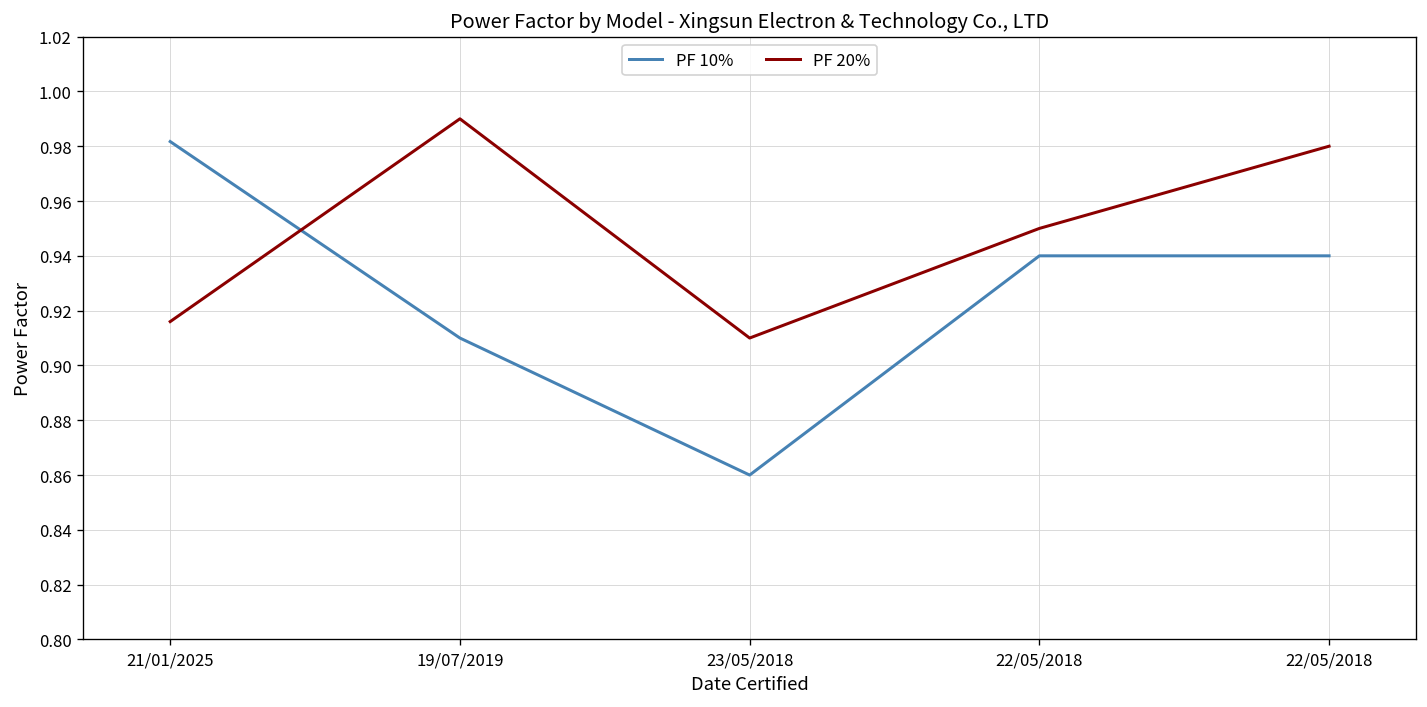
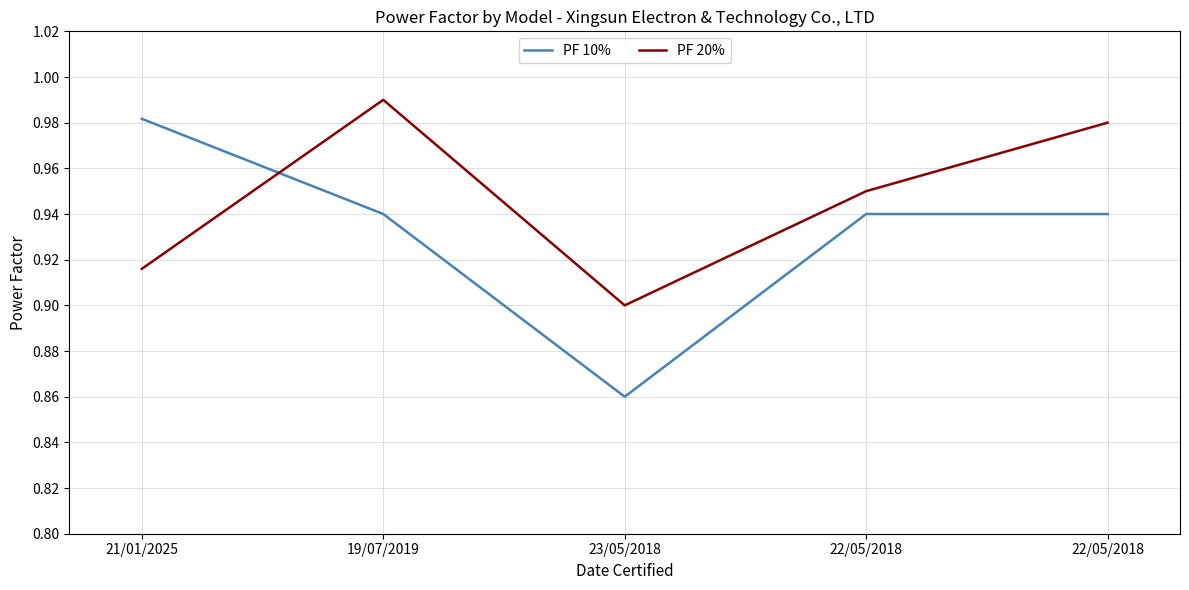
PF 10%, 19/07/2019: 0.91 -> 0.94
PF 20%, 23/05/2018: 0.91 -> 0.90
